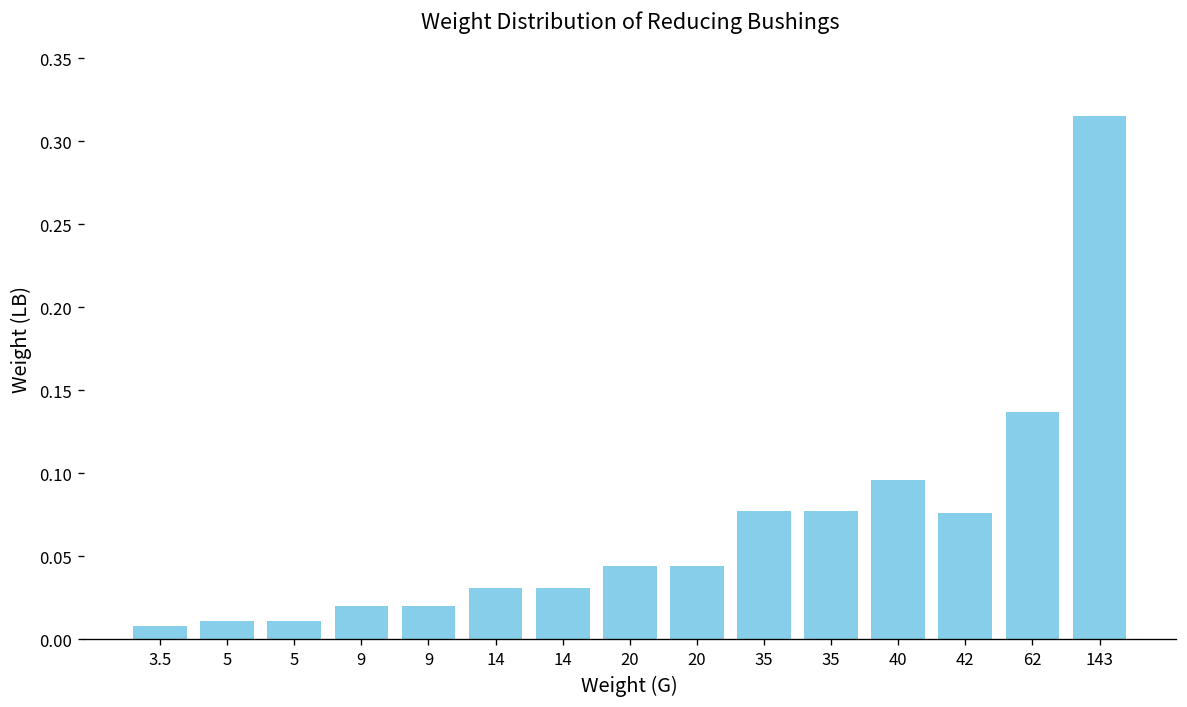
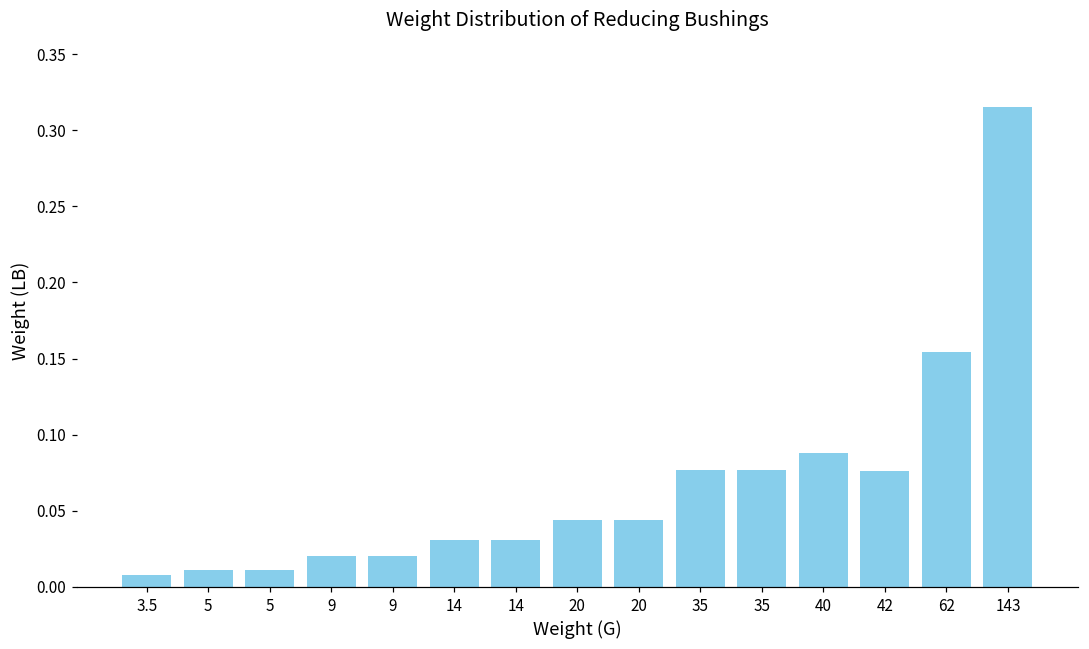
40: 0.096 -> 0.088
62: 0.137 -> 0.154
